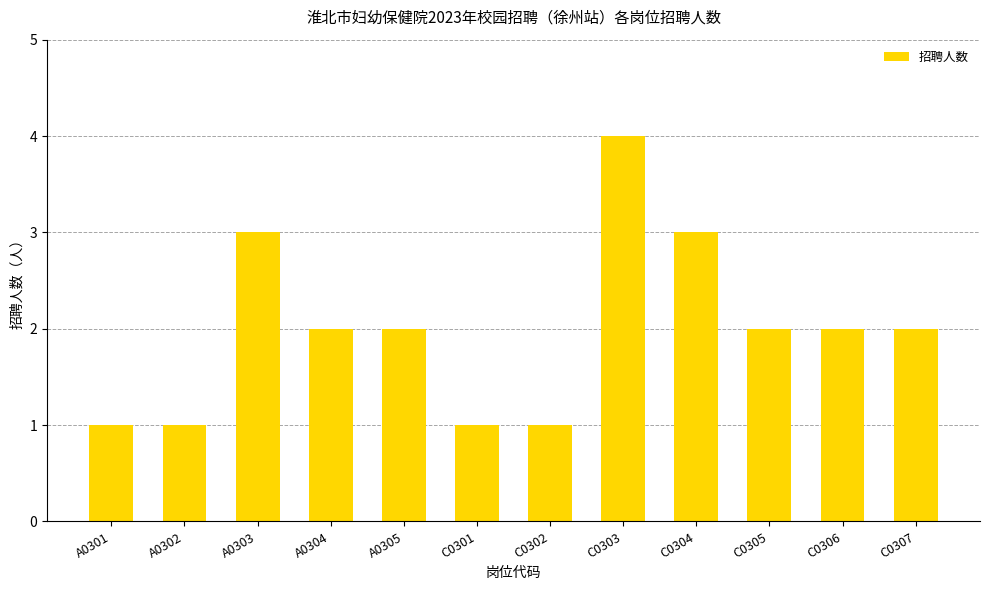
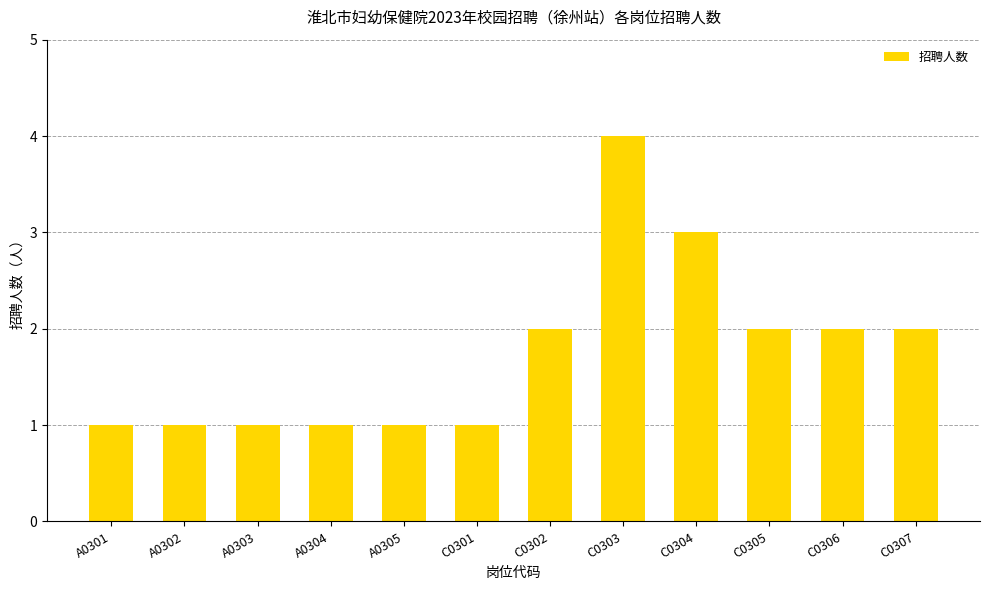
A0303: 3 -> 1
A0304: 2 -> 1
A0305: 2 -> 1
C0302: 1 -> 2
